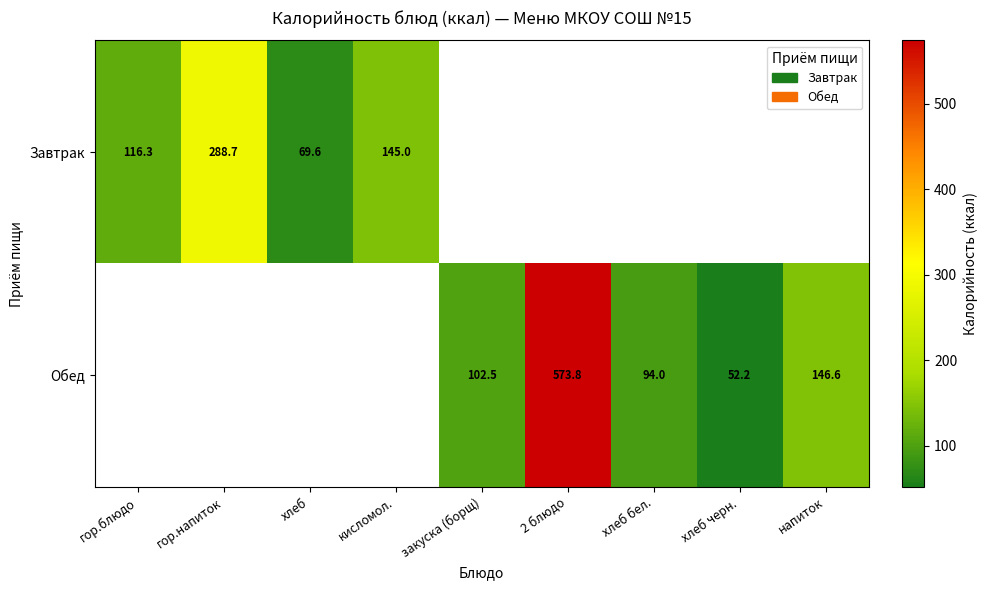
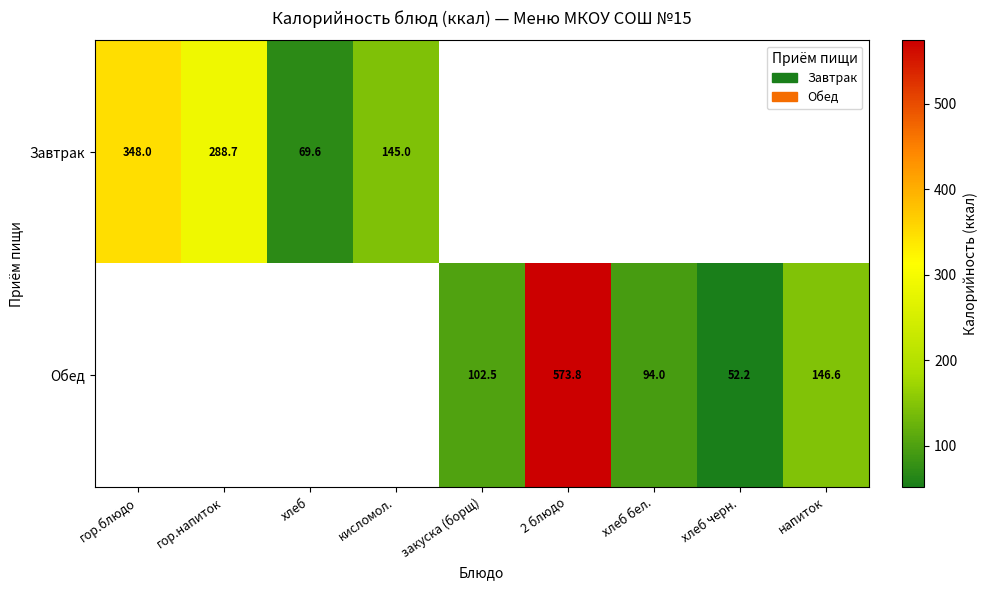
Завтрак, гор.блюдо: 116.3 -> 348.0
